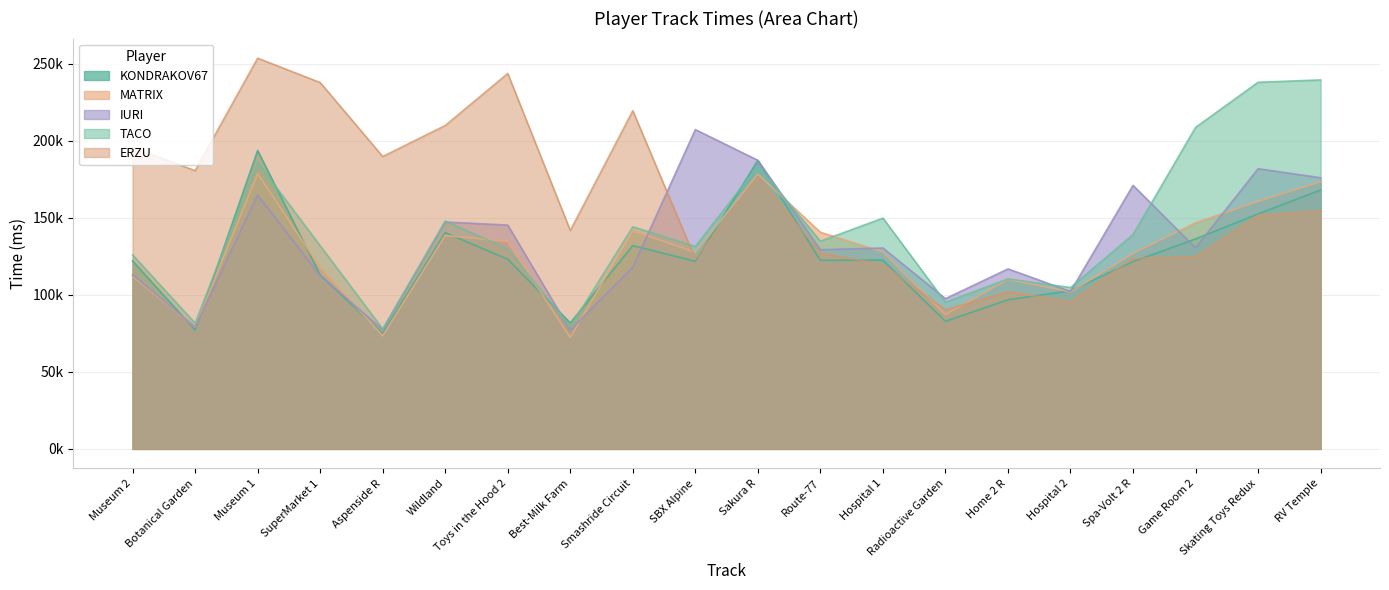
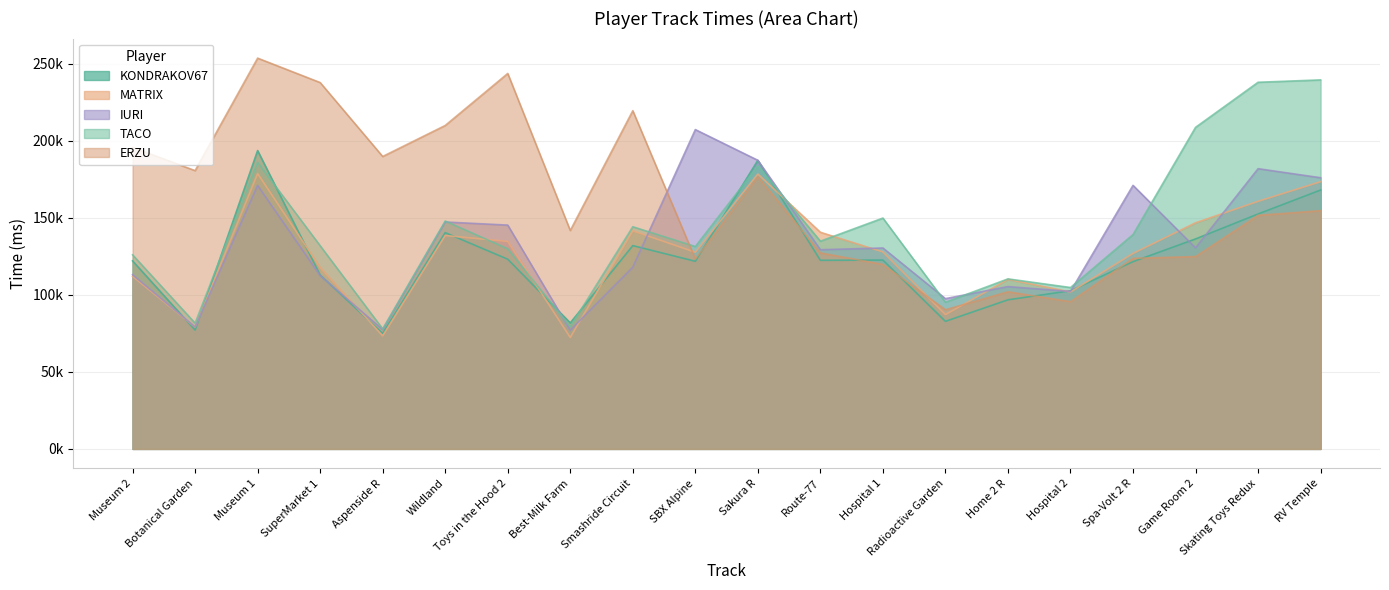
IURI, Museum 1: 165000 -> 171000
IURI, Home 2 R: 117000 -> 105000
